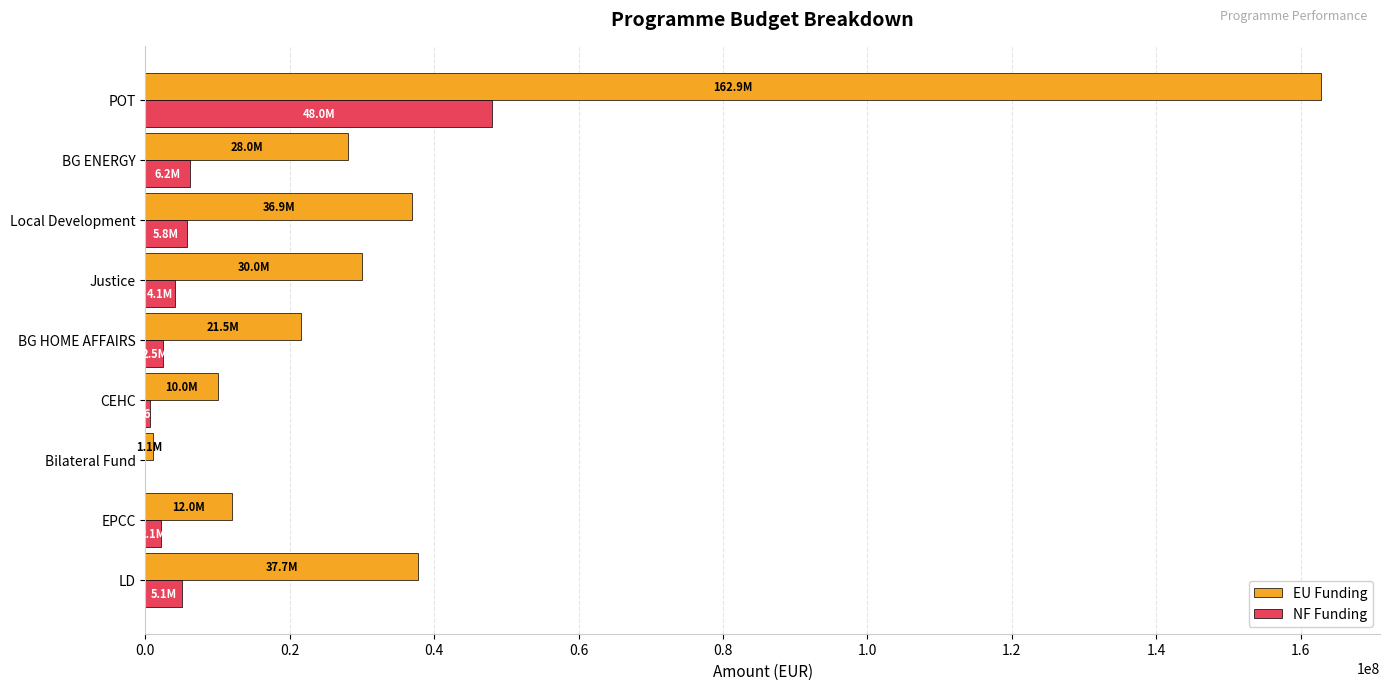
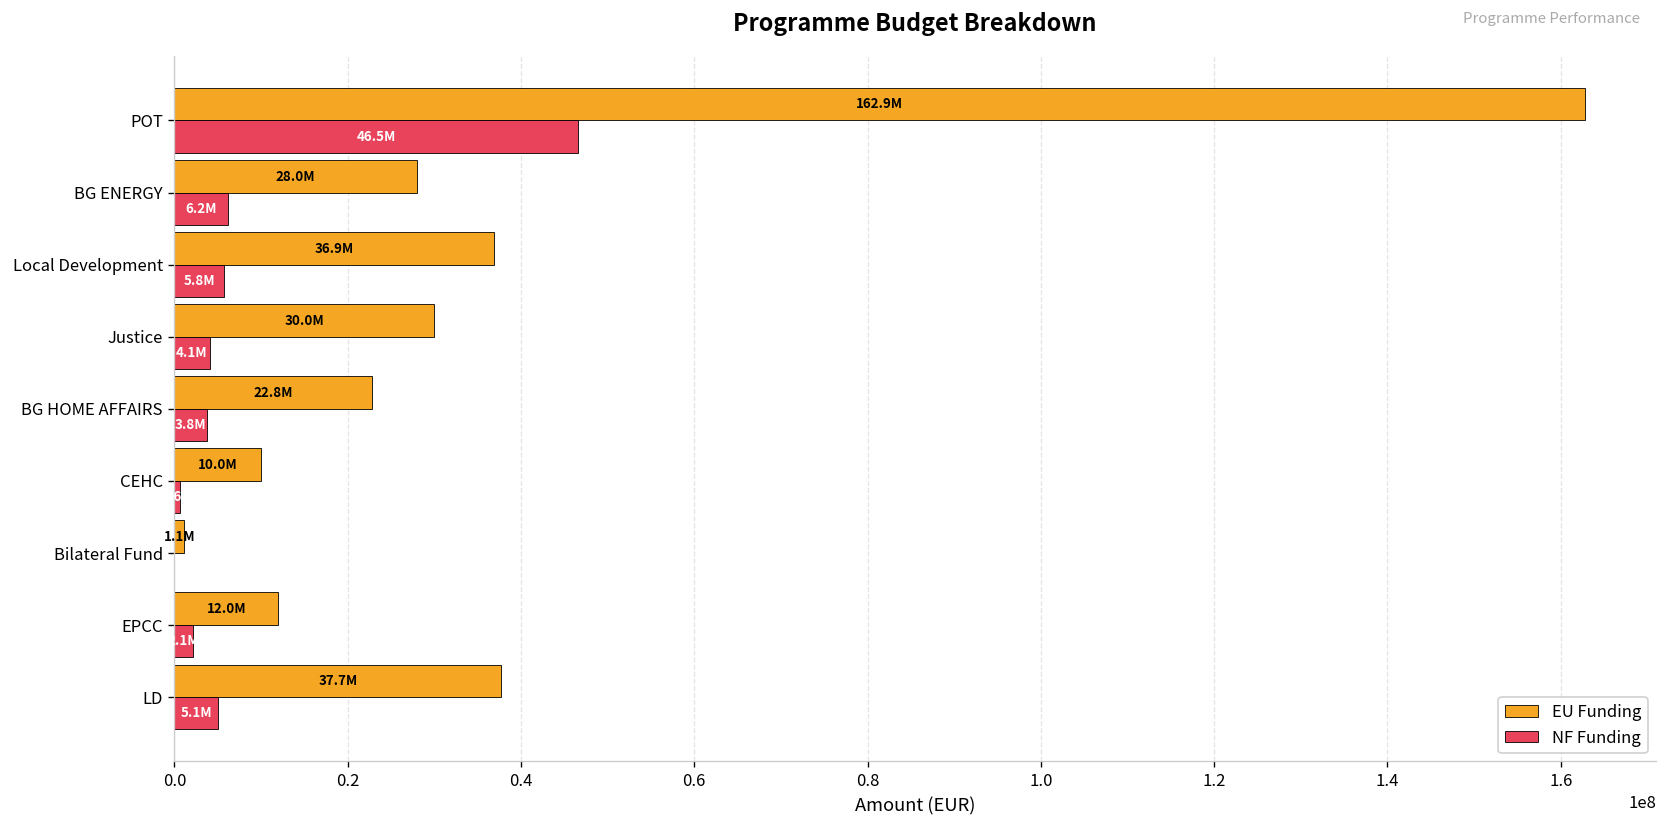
NF Funding, POT: 48.0M -> 46.5M
EU Funding, BG HOME AFFAIRS: 21.5M -> 22.8M
NF Funding, BG HOME AFFAIRS: 2.5M -> 3.8M
